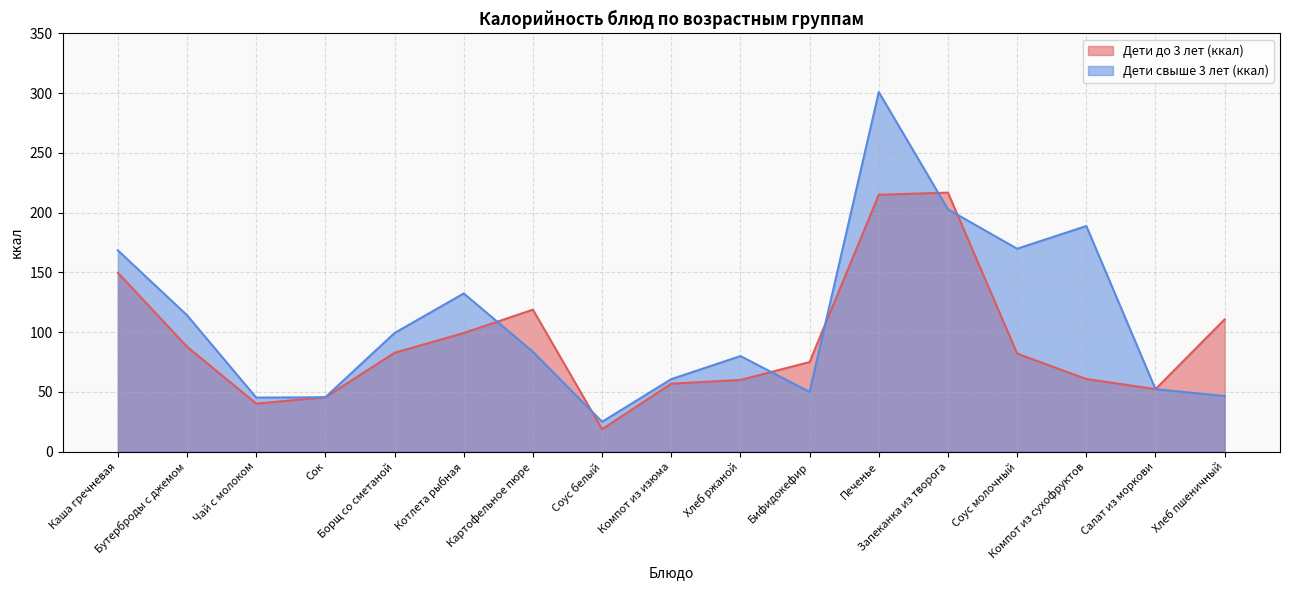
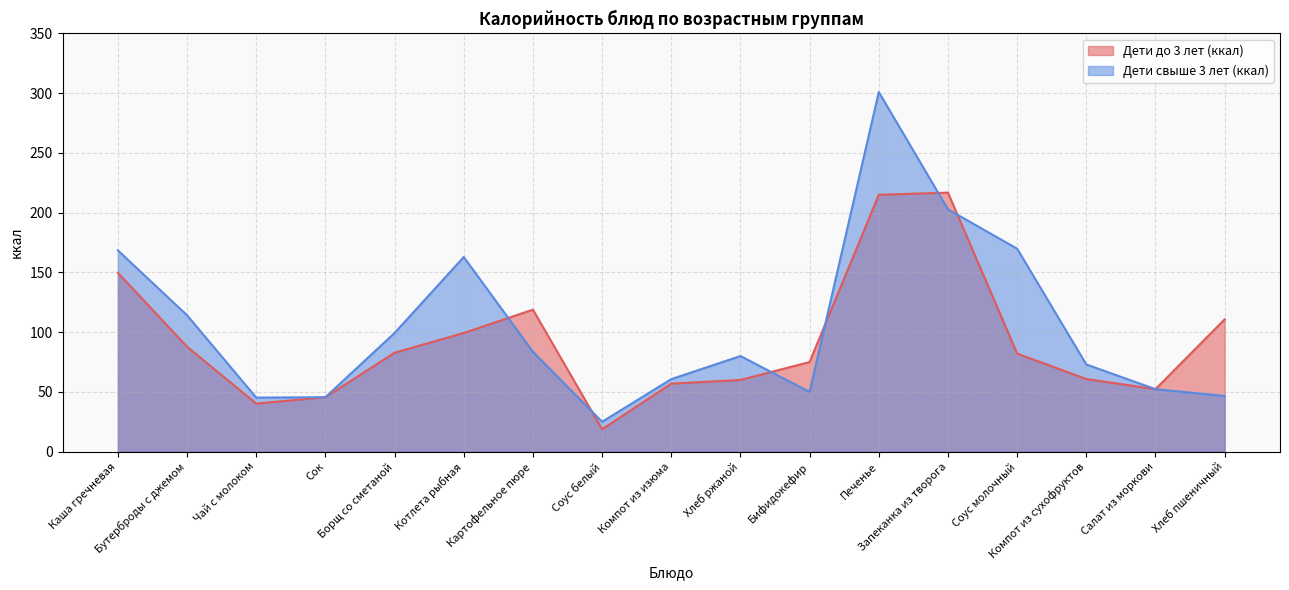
Дети свыше 3 лет (ккал), Котлета рыбная: 132 -> 163
Дети свыше 3 лет (ккал), Компот из сухофруктов: 189 -> 73
